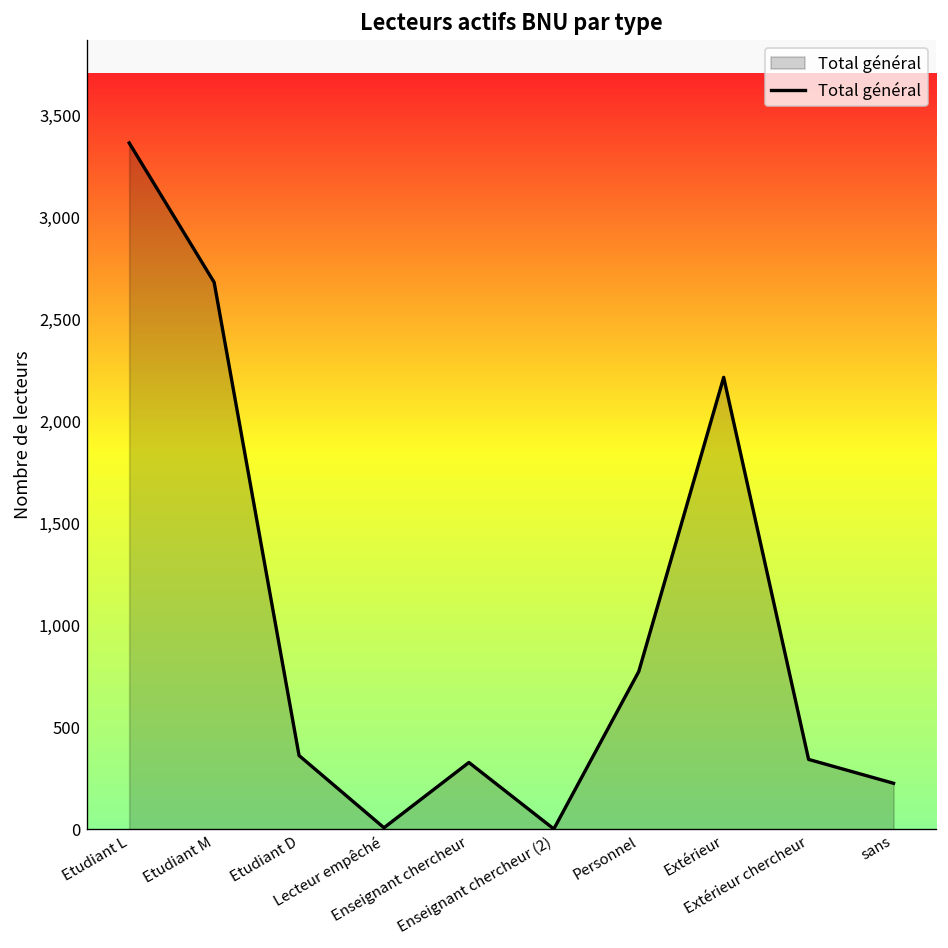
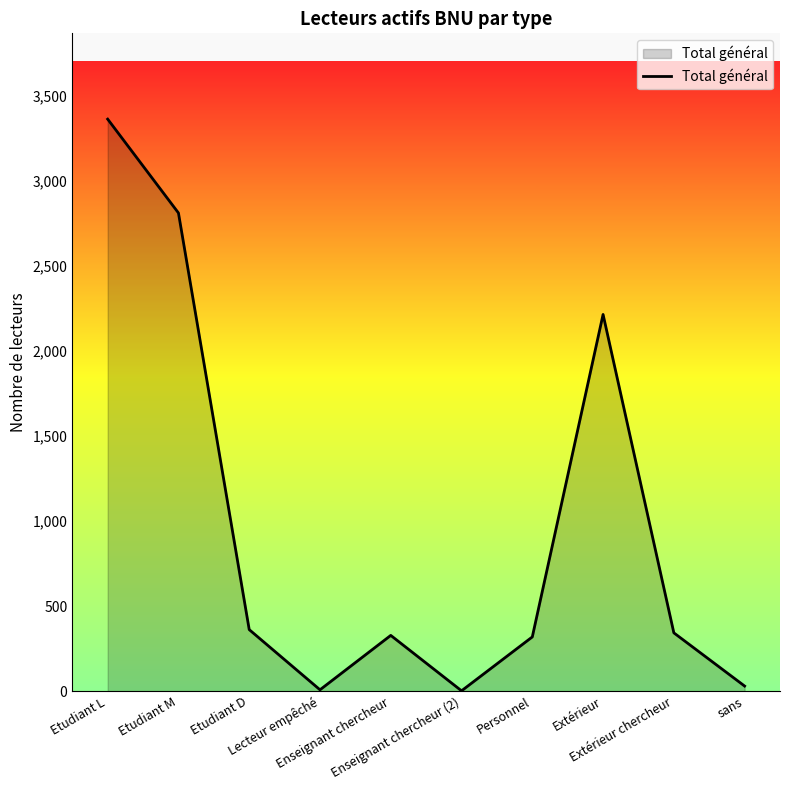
Etudiant M: 2,680 -> 2,810
Personnel: 770 -> 320
sans: 230 -> 30
